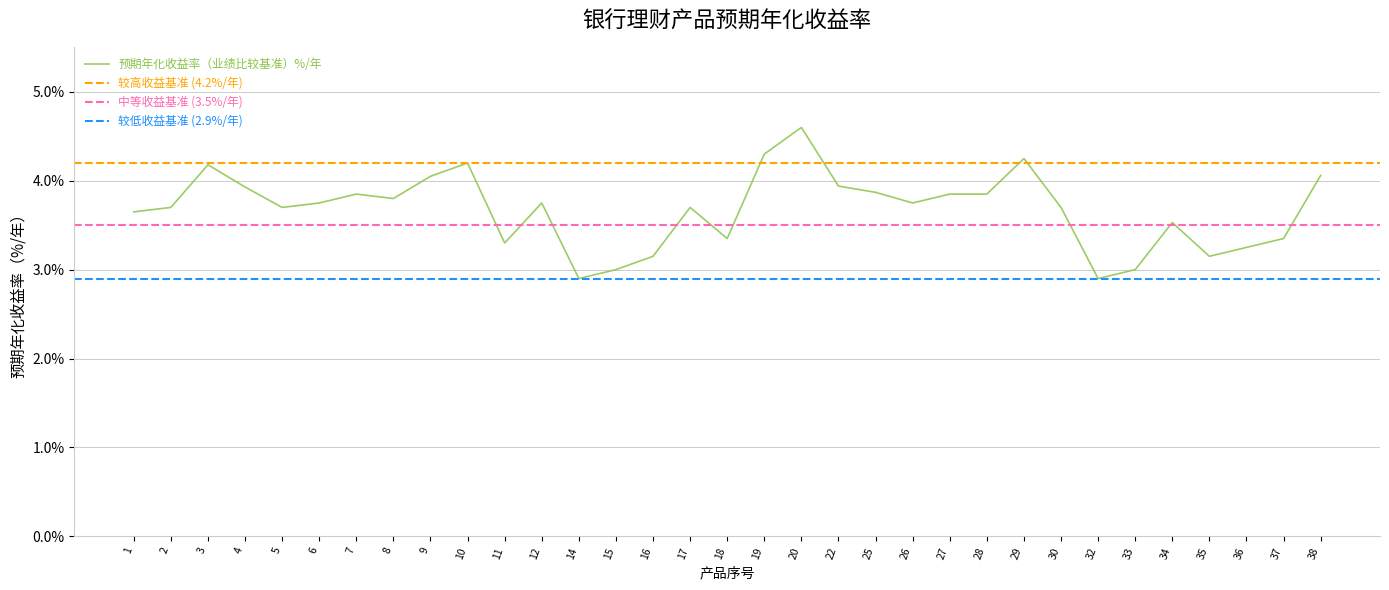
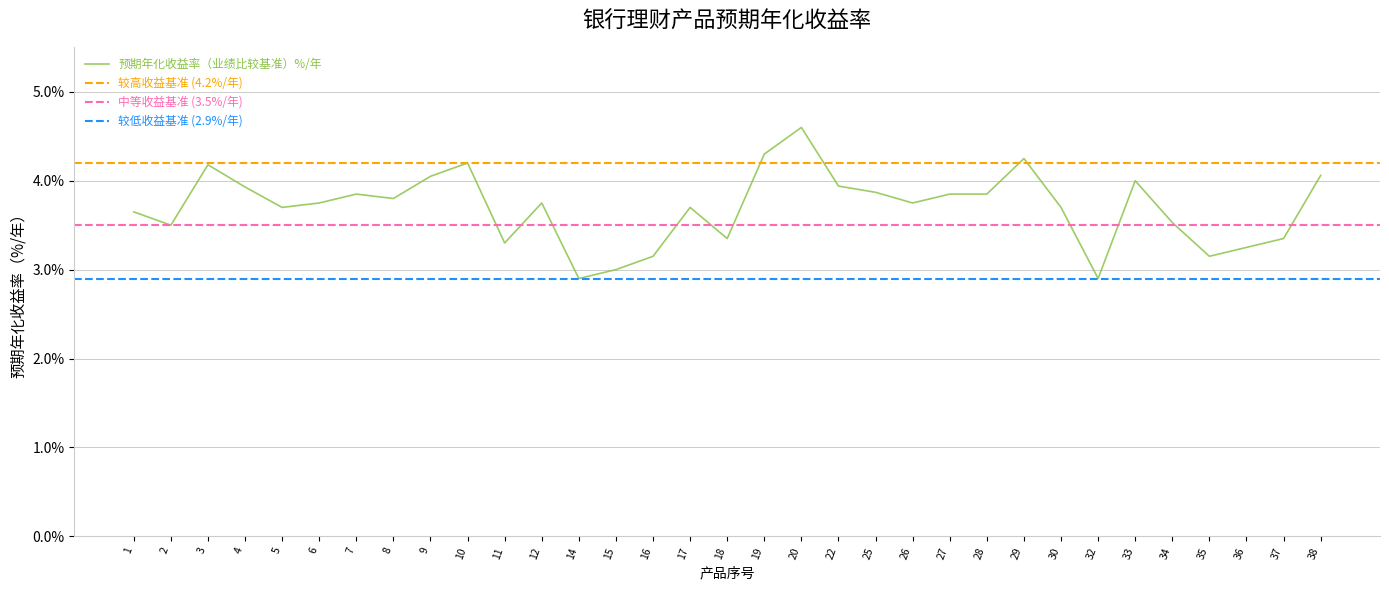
2: 3.7% -> 3.5%
33: 3.0% -> 4.0%
